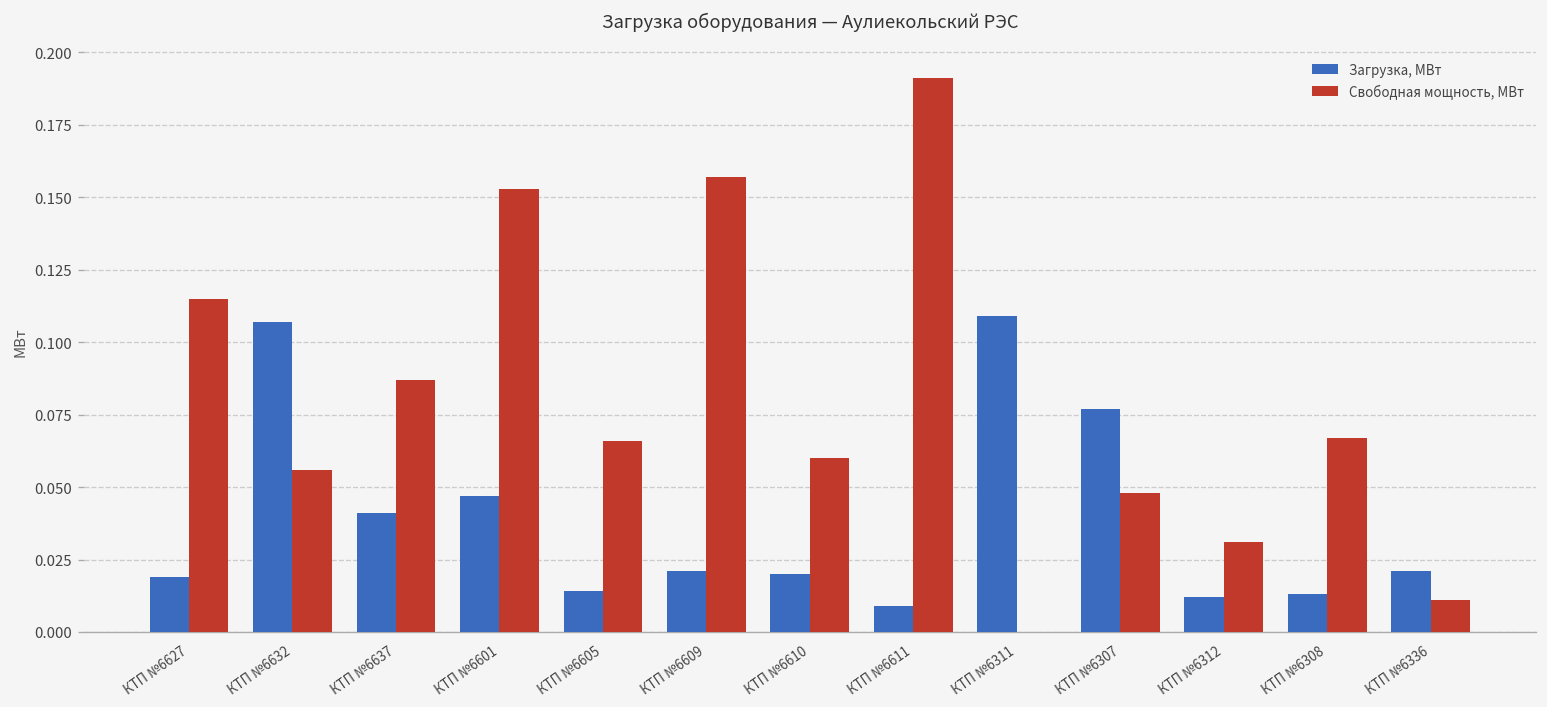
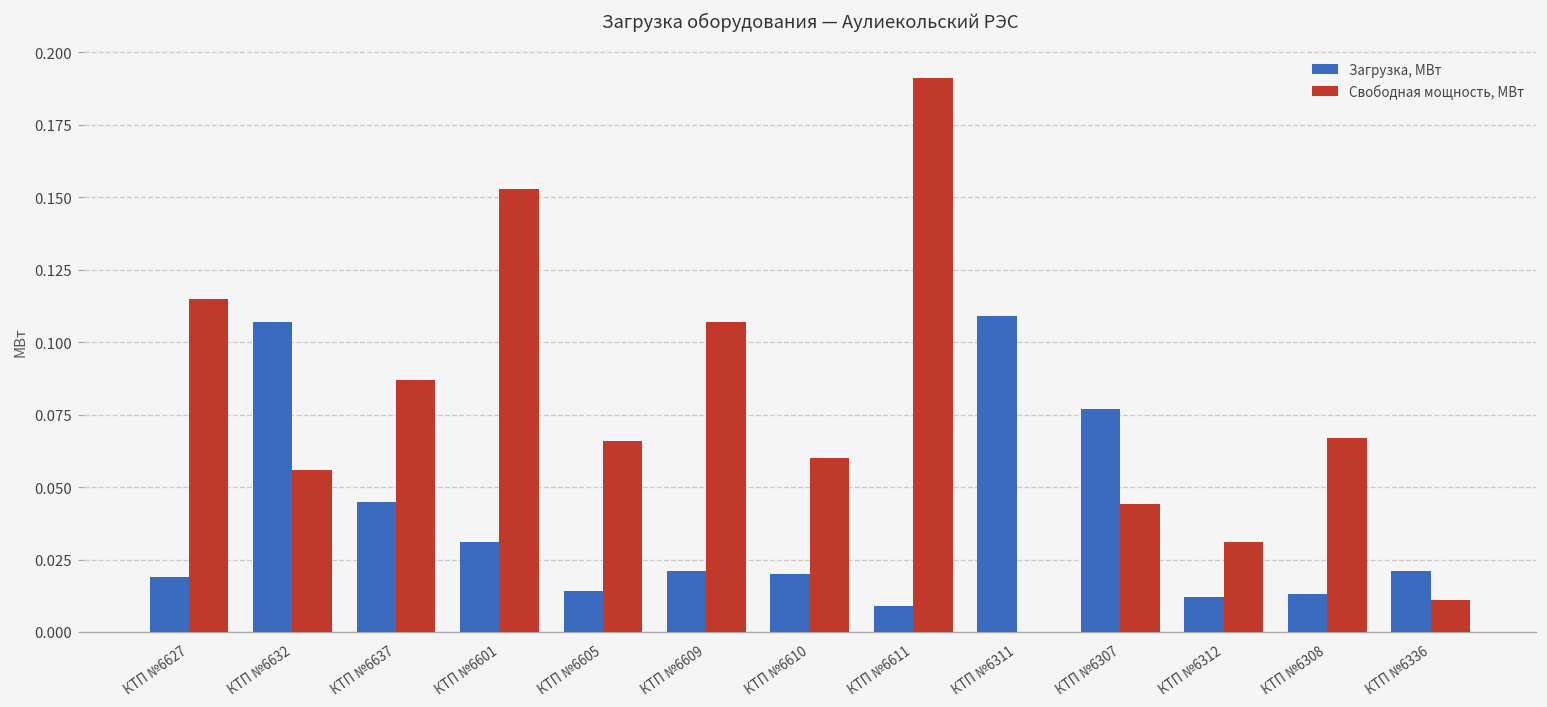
Загрузка, МВт, КТП №6637: 0.041 -> 0.045
Загрузка, МВт, КТП №6601: 0.047 -> 0.031
Свободная мощность, МВт, КТП №6609: 0.157 -> 0.107
Свободная мощность, МВт, КТП №6307: 0.048 -> 0.044
